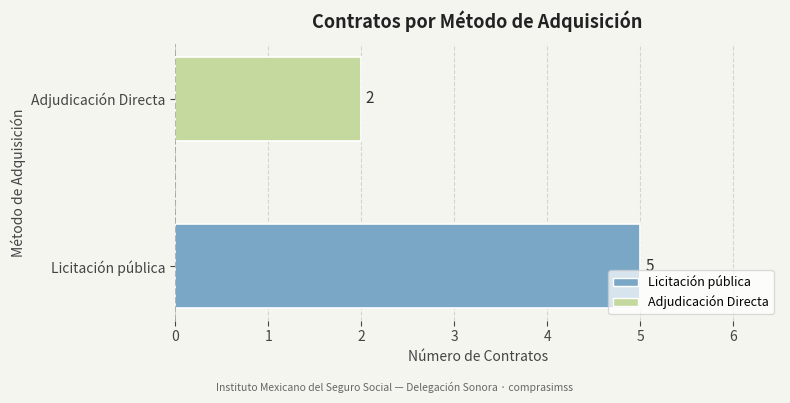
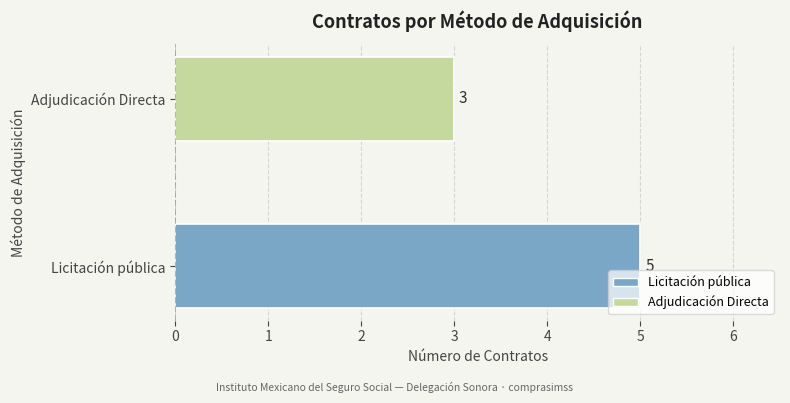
Adjudicación Directa: 2 -> 3
